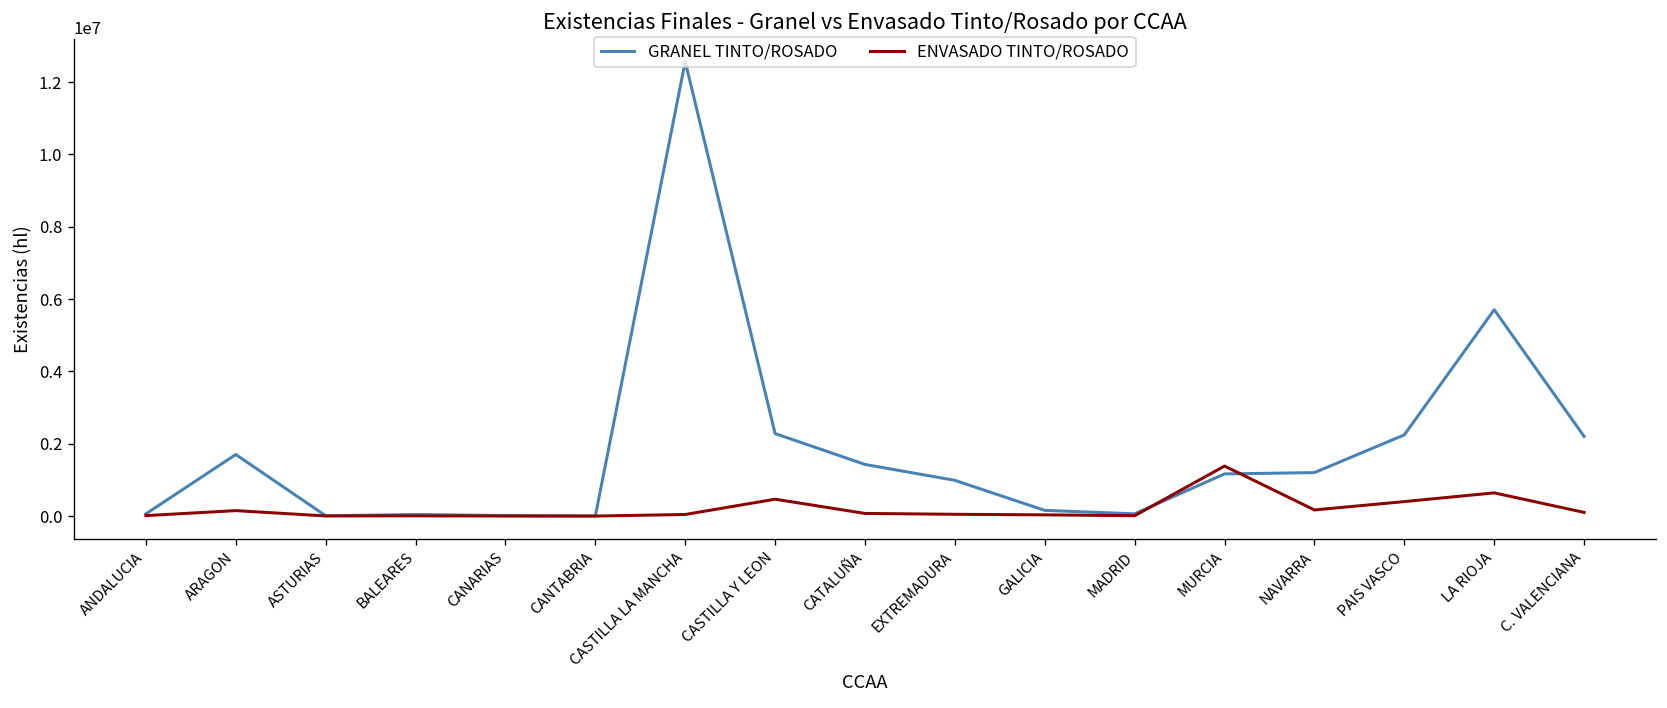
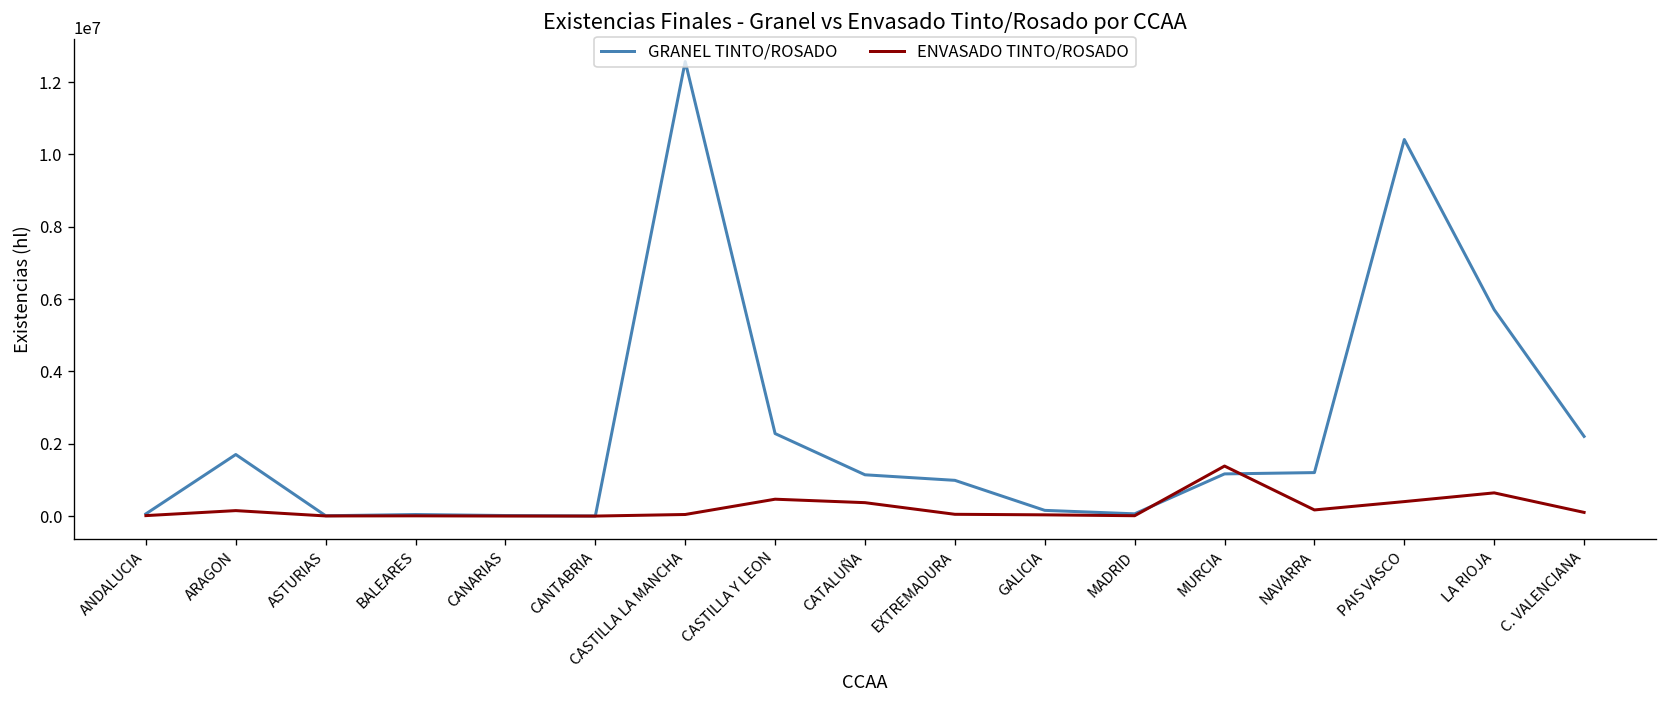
GRANEL TINTO/ROSADO, CATALUÑA: 1400000 -> 1100000
ENVASADO TINTO/ROSADO, CATALUÑA: 100000 -> 400000
GRANEL TINTO/ROSADO, PAIS VASCO: 2200000 -> 10400000
